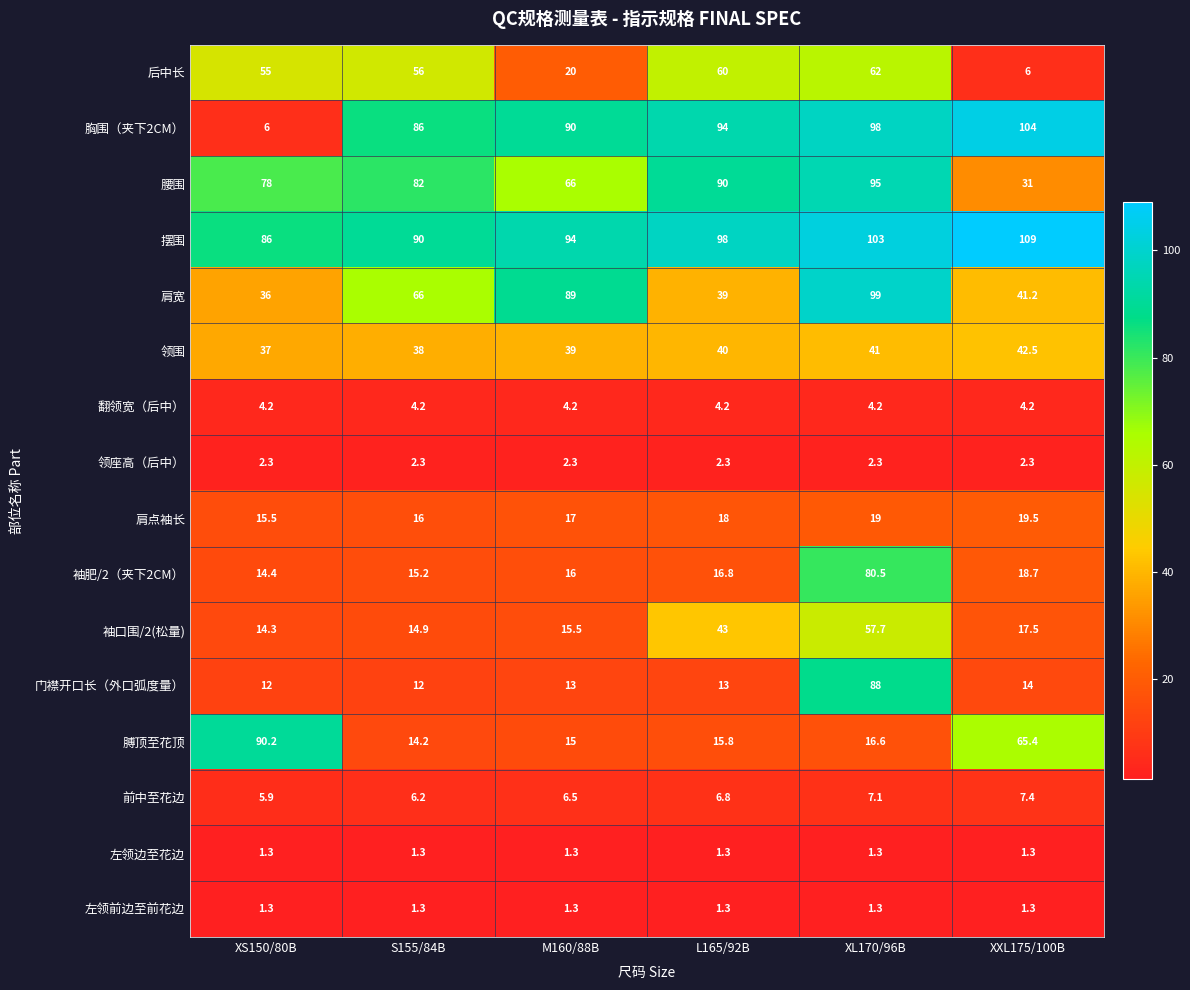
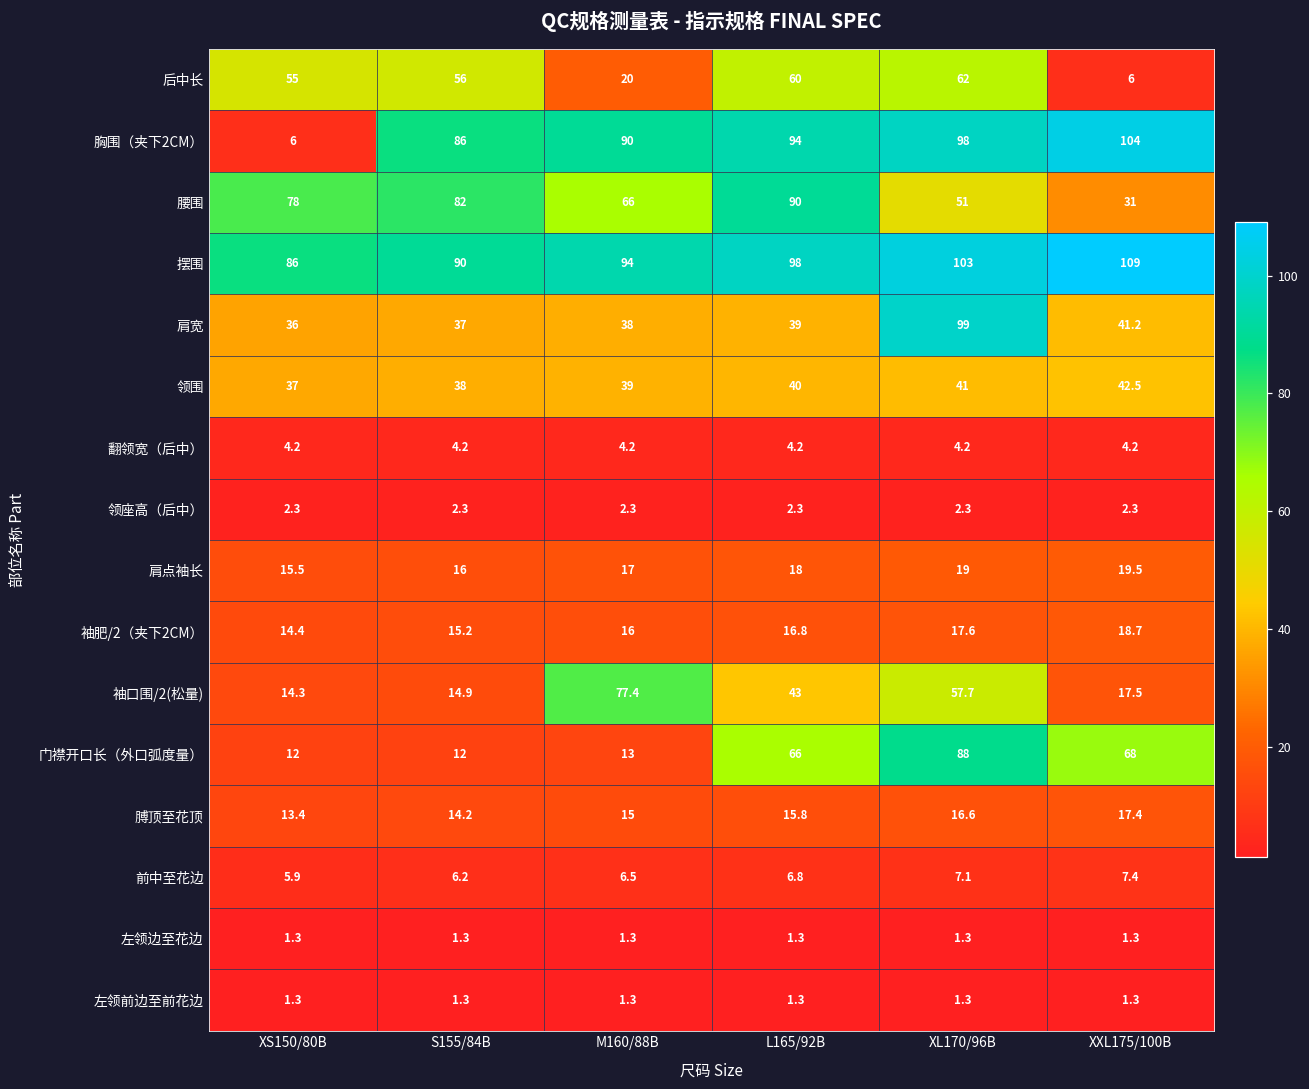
腰围, XL170/96B: 95 -> 51
肩宽, S155/84B: 66 -> 37
肩宽, M160/88B: 89 -> 38
袖肥/2（夹下2CM）, XL170/96B: 80.5 -> 17.6
袖口围/2(松量), M160/88B: 15.5 -> 77.4
门襟开口长（外口弧度量）, L165/92B: 13 -> 66
门襟开口长（外口弧度量）, XXL175/100B: 14 -> 68
膊顶至花顶, XS150/80B: 90.2 -> 13.4
膊顶至花顶, XXL175/100B: 65.4 -> 17.4
